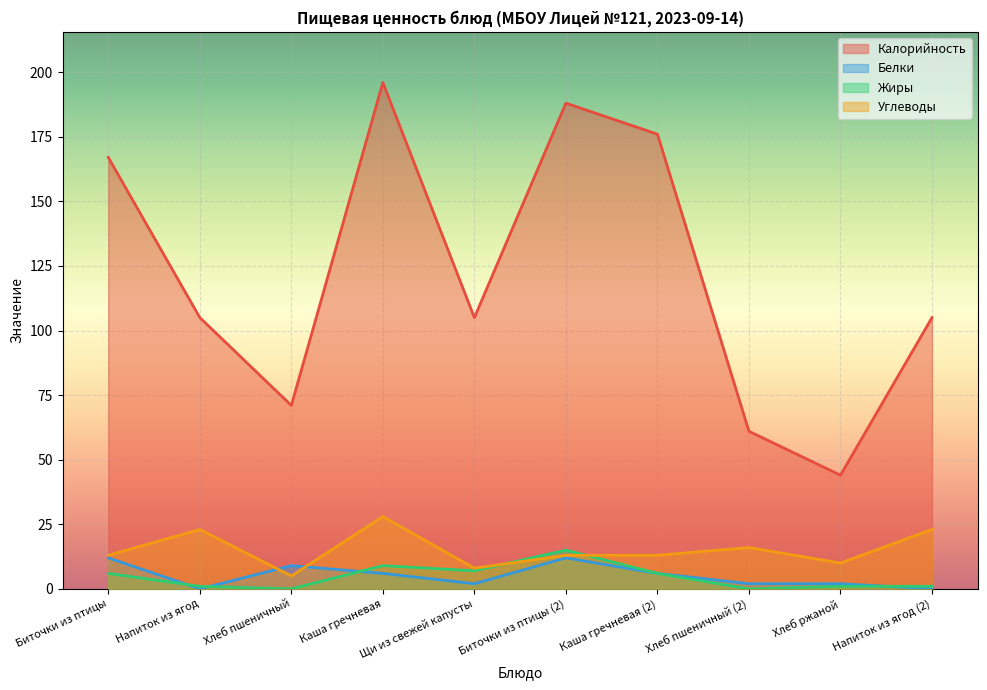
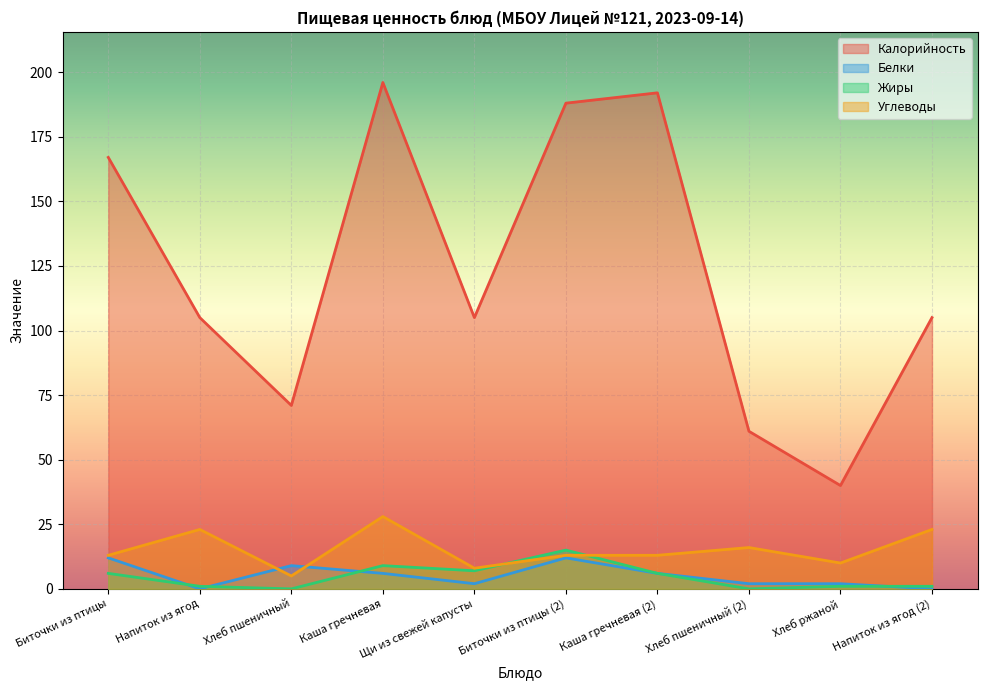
Калорийность, Каша гречневая (2): 176 -> 192
Калорийность, Хлеб ржаной: 44 -> 40
